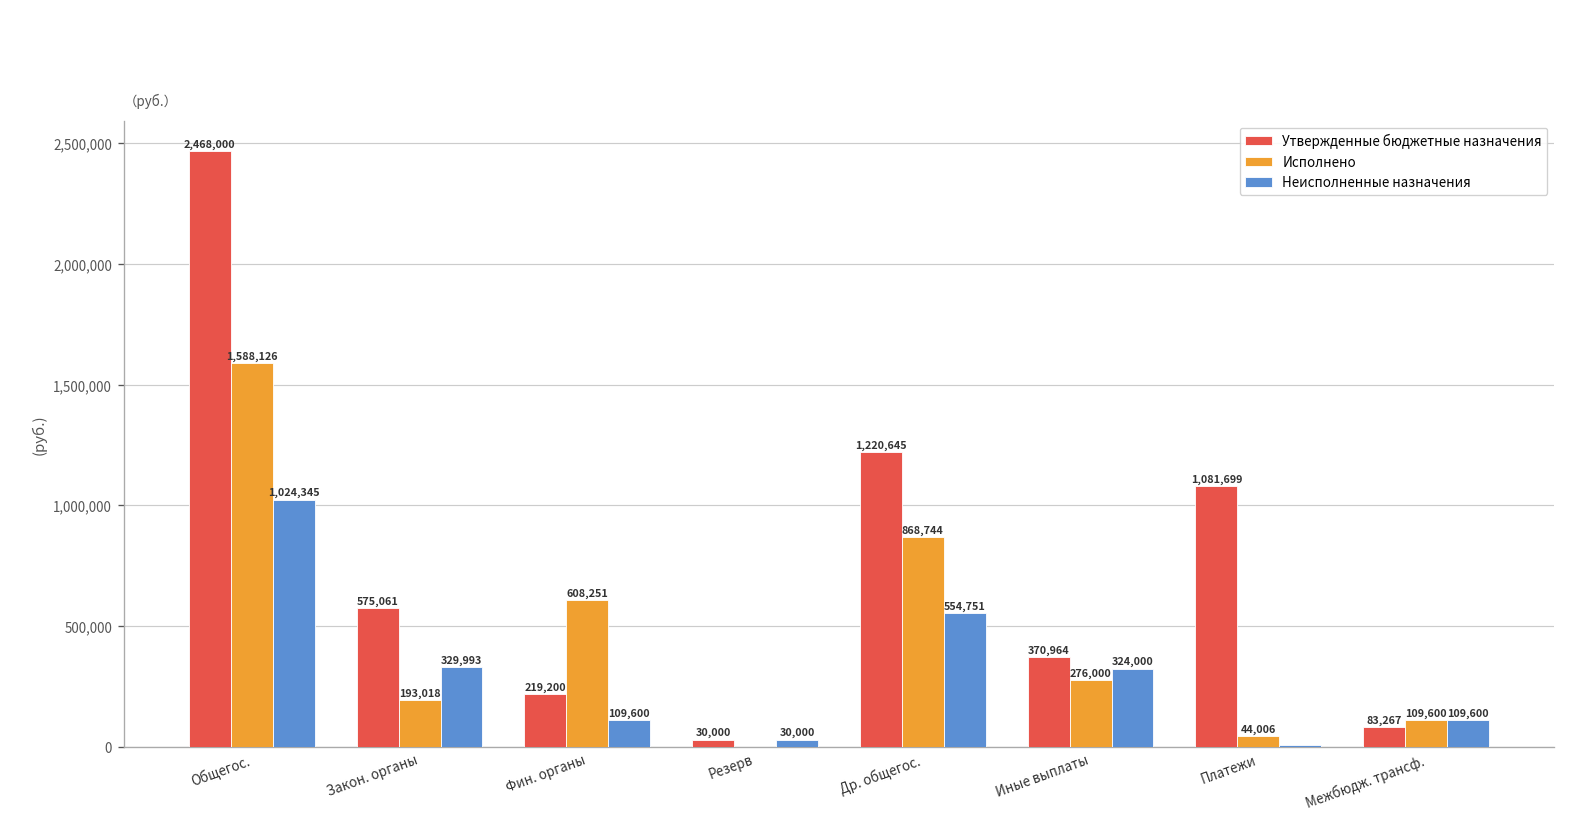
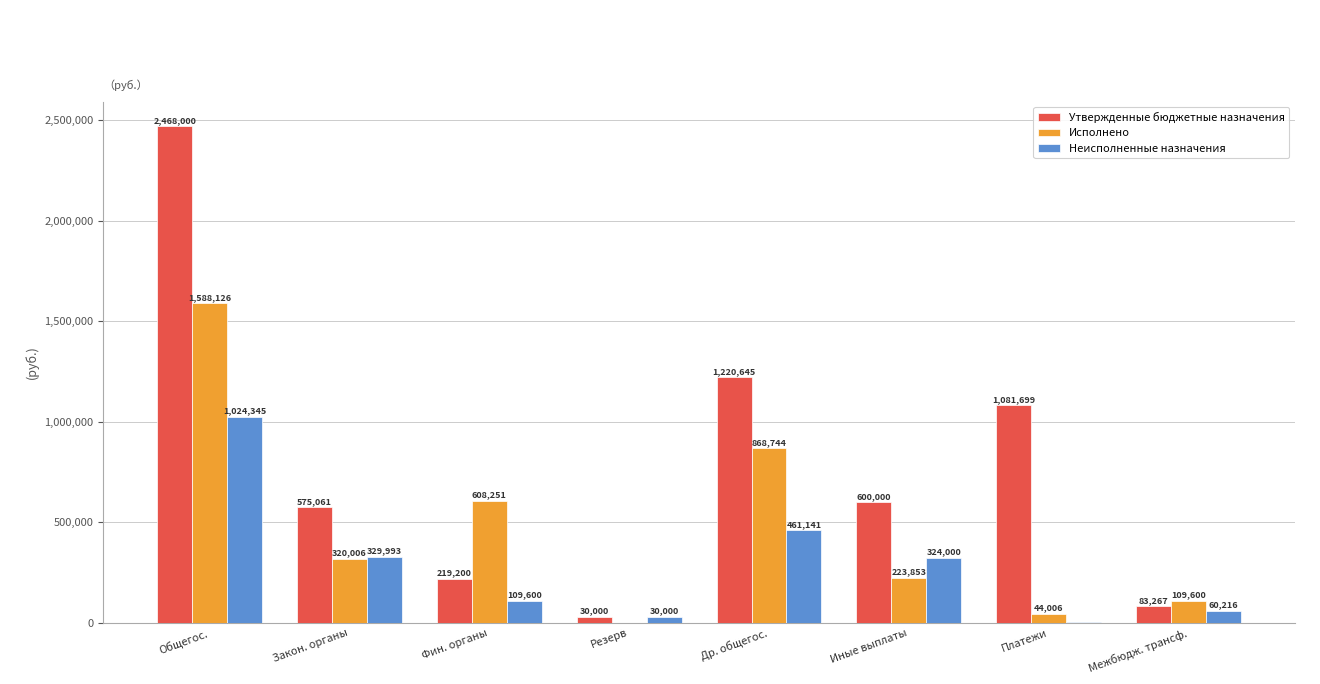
Исполнено, Закон. органы: 193,018 -> 320,006
Неисполненные назначения, Др. общегос.: 554,751 -> 461,141
Утвержденные бюджетные назначения, Иные выплаты: 370,964 -> 600,000
Исполнено, Иные выплаты: 276,000 -> 223,853
Неисполненные назначения, Межбюдж. трансф.: 109,600 -> 60,216
